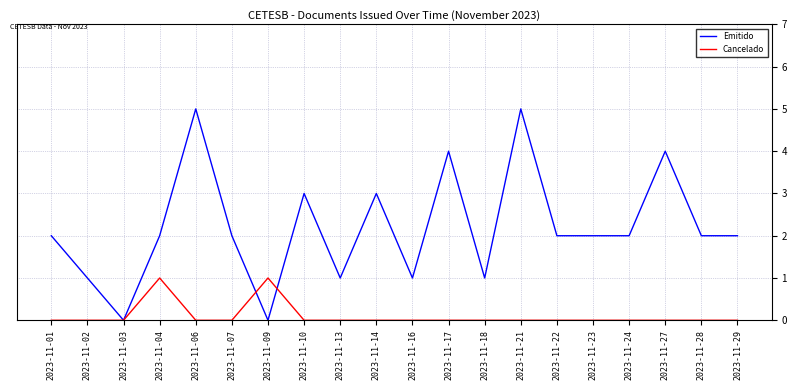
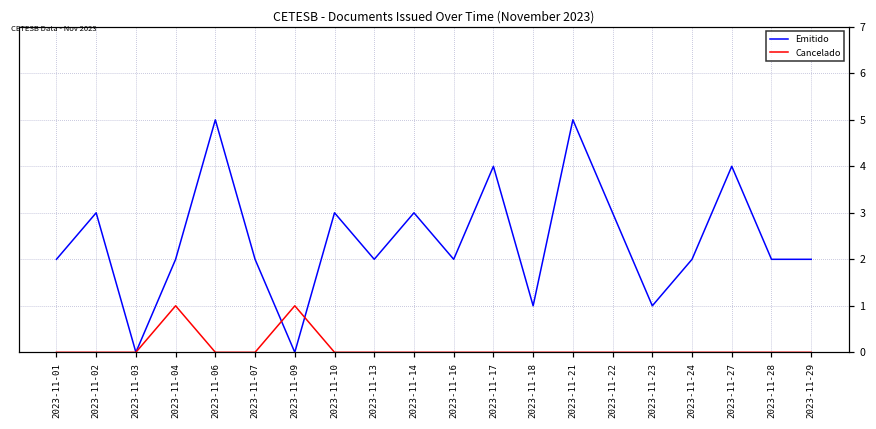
Emitido, 2023-11-02: 1 -> 3
Emitido, 2023-11-13: 1 -> 2
Emitido, 2023-11-16: 1 -> 2
Emitido, 2023-11-22: 2 -> 3
Emitido, 2023-11-23: 2 -> 1
